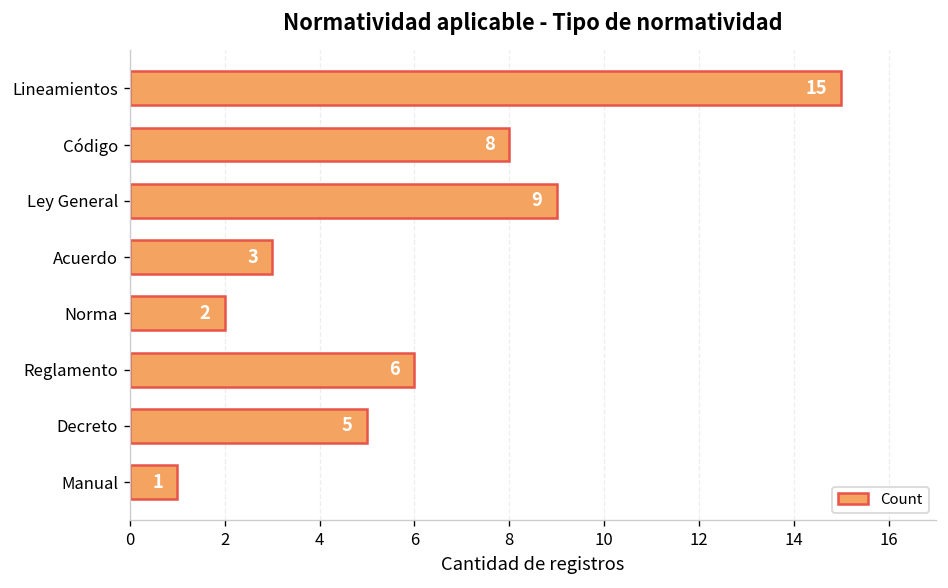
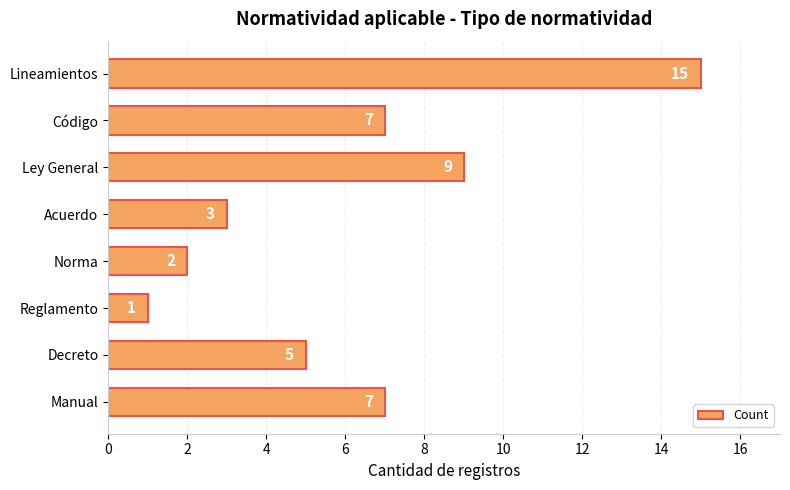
Código: 8 -> 7
Reglamento: 6 -> 1
Manual: 1 -> 7
